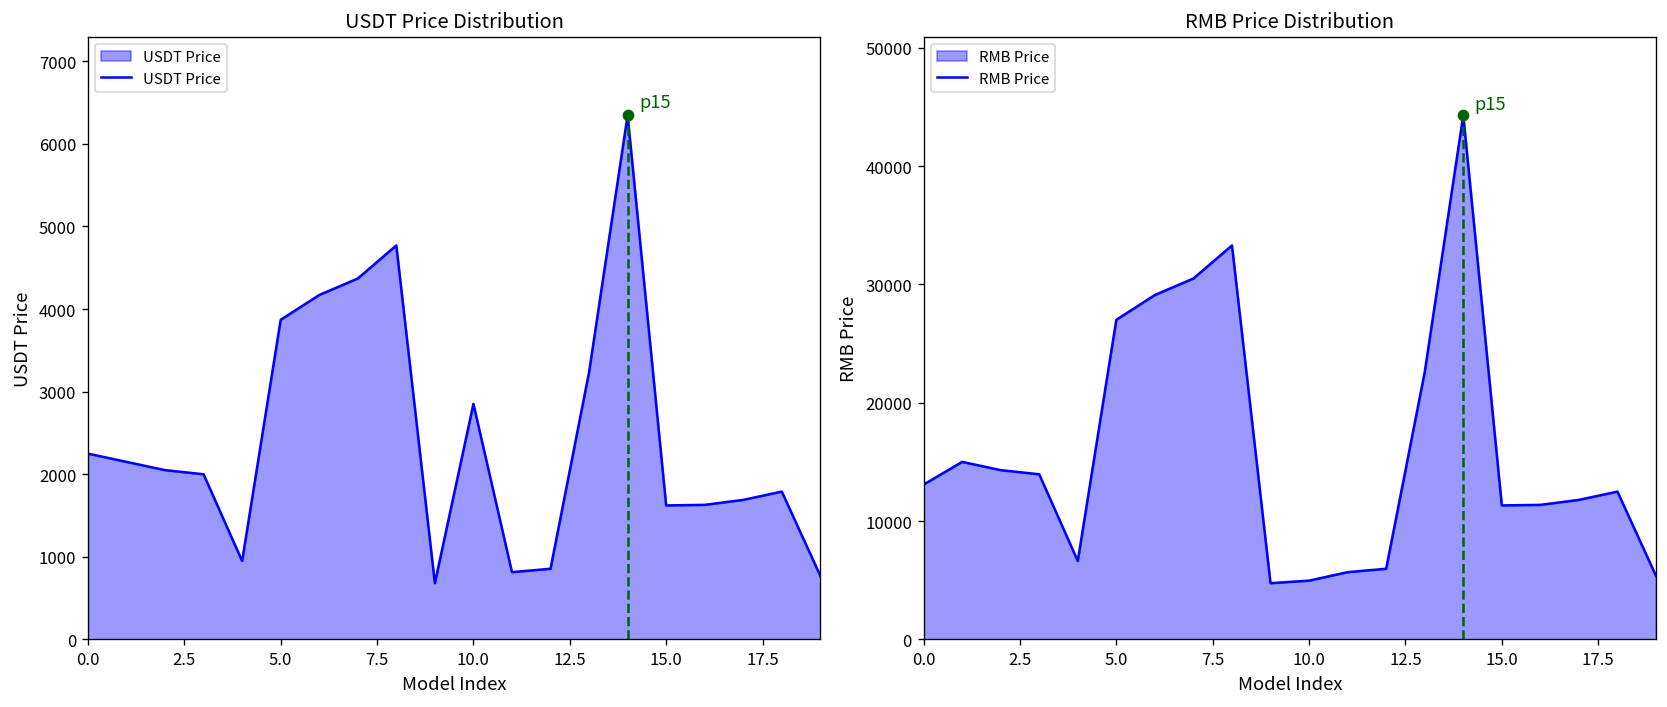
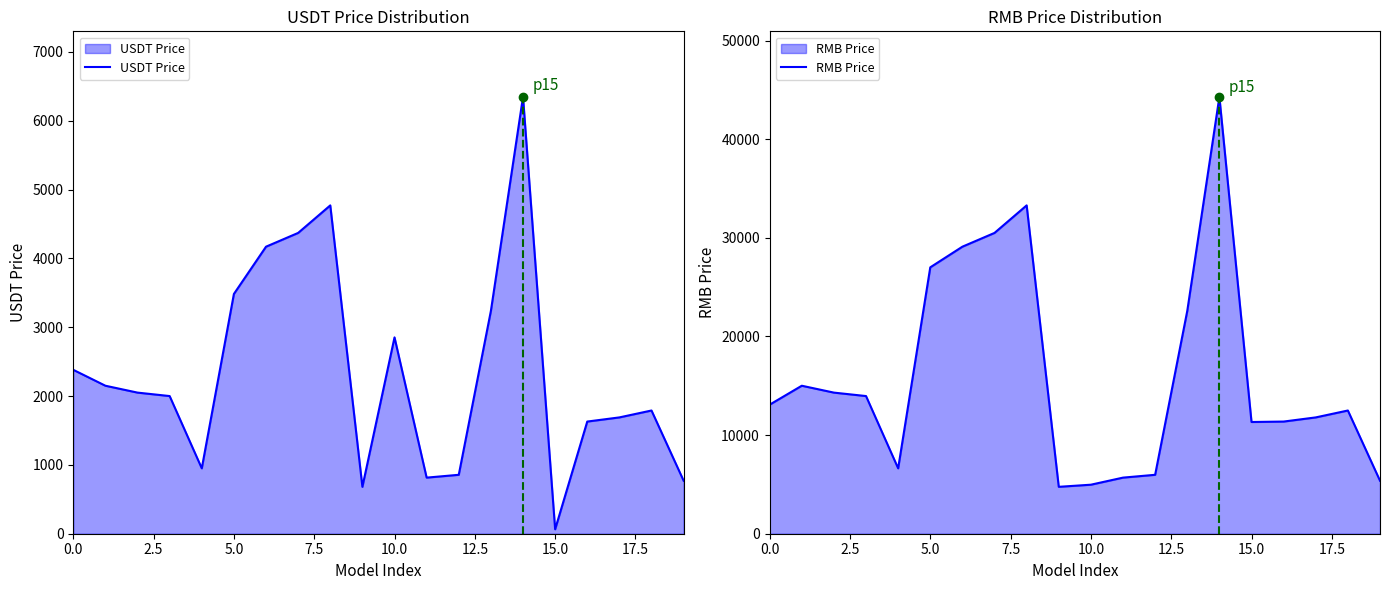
USDT Price Distribution, USDT Price, 0.0: 2300 -> 2400
USDT Price Distribution, USDT Price, 5.0: 3900 -> 3500
USDT Price Distribution, USDT Price, 15.0: 1600 -> 100
